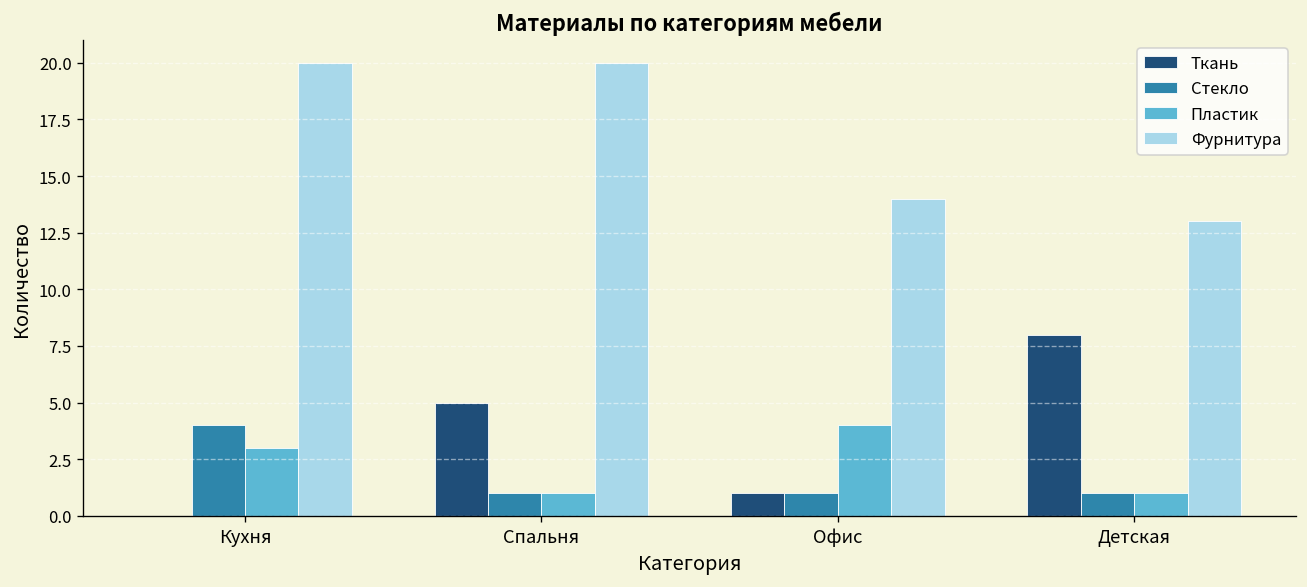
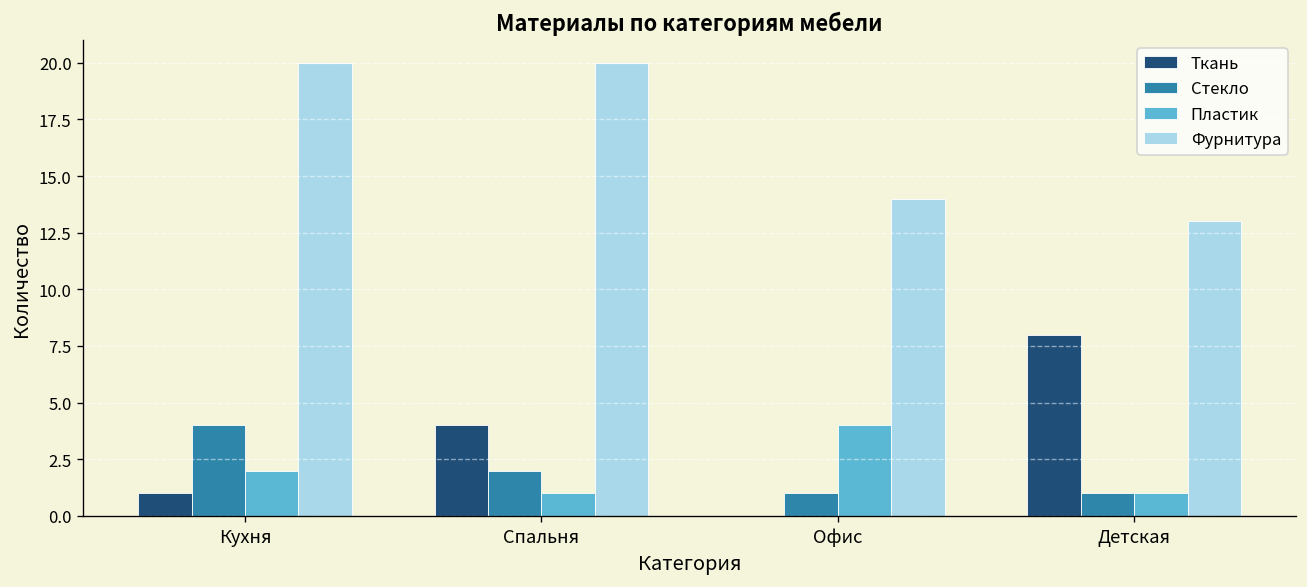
Ткань, Кухня: 0 -> 1
Пластик, Кухня: 3 -> 2
Ткань, Спальня: 5 -> 4
Стекло, Спальня: 1 -> 2
Ткань, Офис: 1 -> 0
